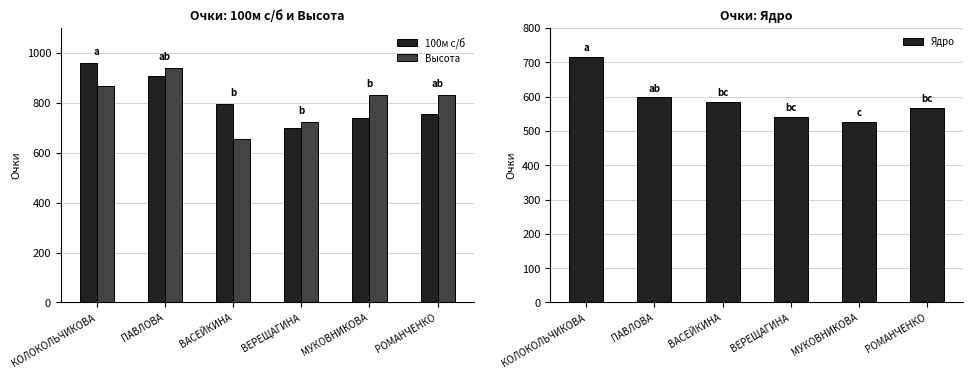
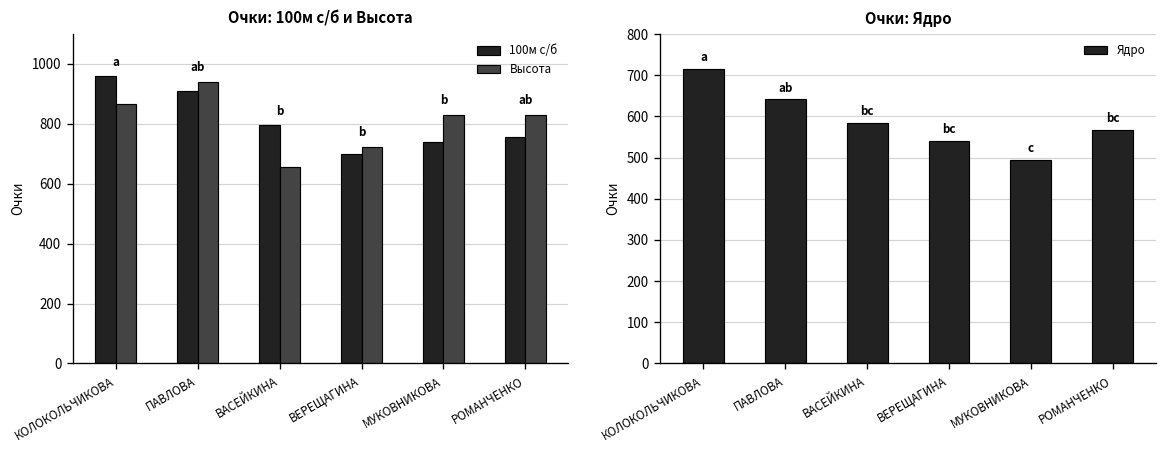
Очки: Ядро, ПАВЛОВА: 600 -> 640
Очки: Ядро, МУКОВНИКОВА: 530 -> 500
